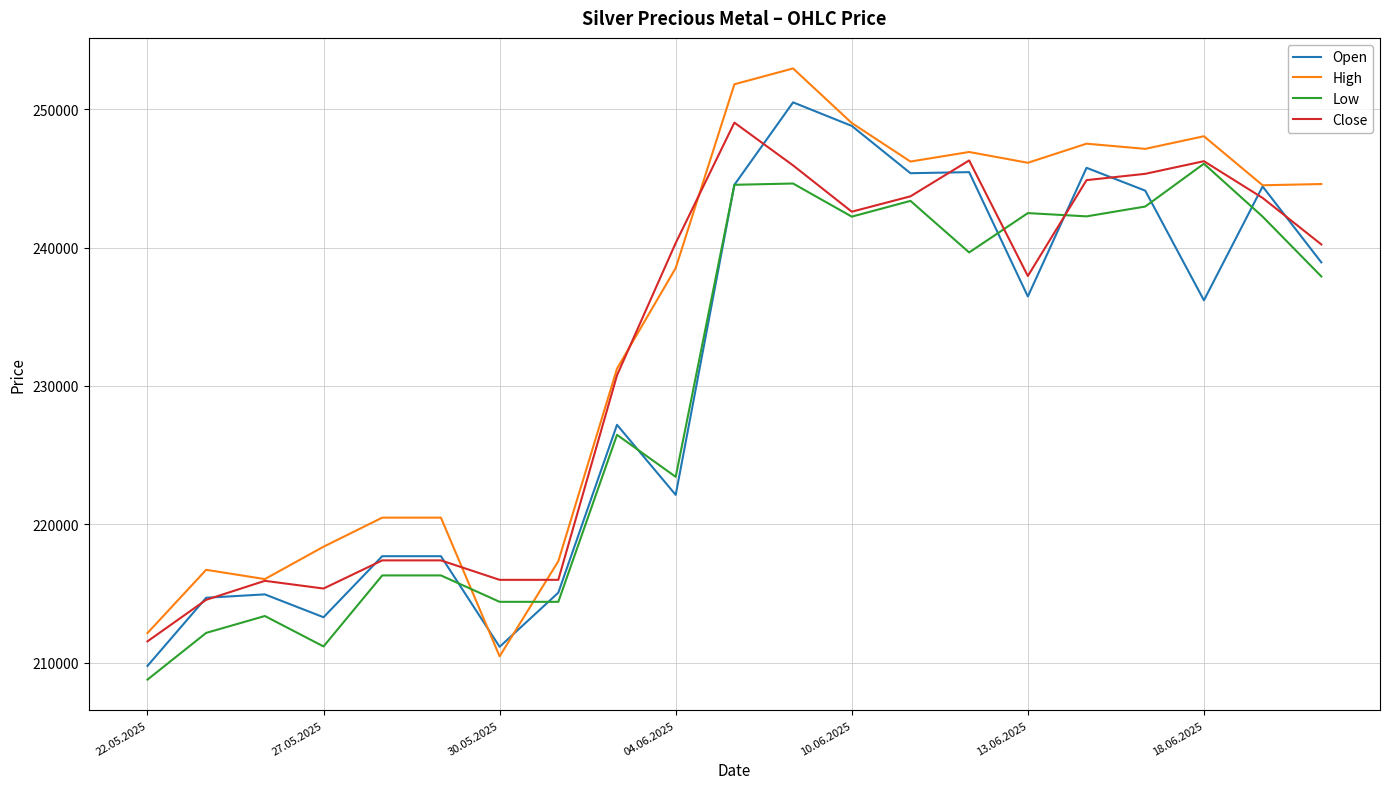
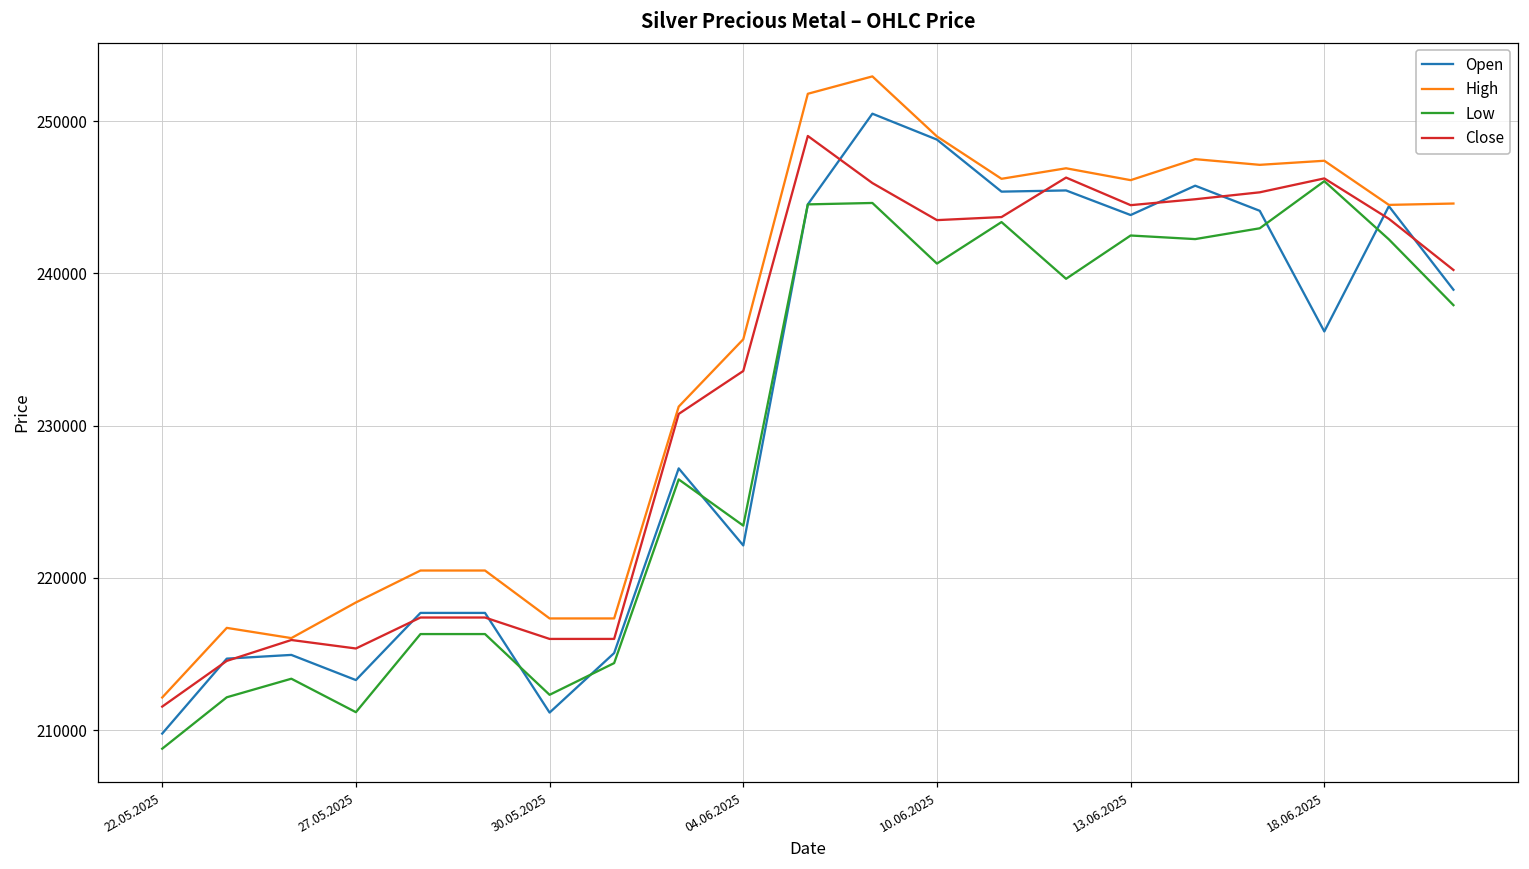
High, 30.05.2025: 210500 -> 217300
Low, 30.05.2025: 214400 -> 212300
High, 04.06.2025: 238500 -> 235700
Close, 04.06.2025: 240300 -> 233600
Low, 10.06.2025: 242200 -> 240600
Close, 10.06.2025: 242600 -> 243500
Open, 13.06.2025: 236500 -> 243800
Close, 13.06.2025: 237900 -> 244500
High, 18.06.2025: 248000 -> 247400
